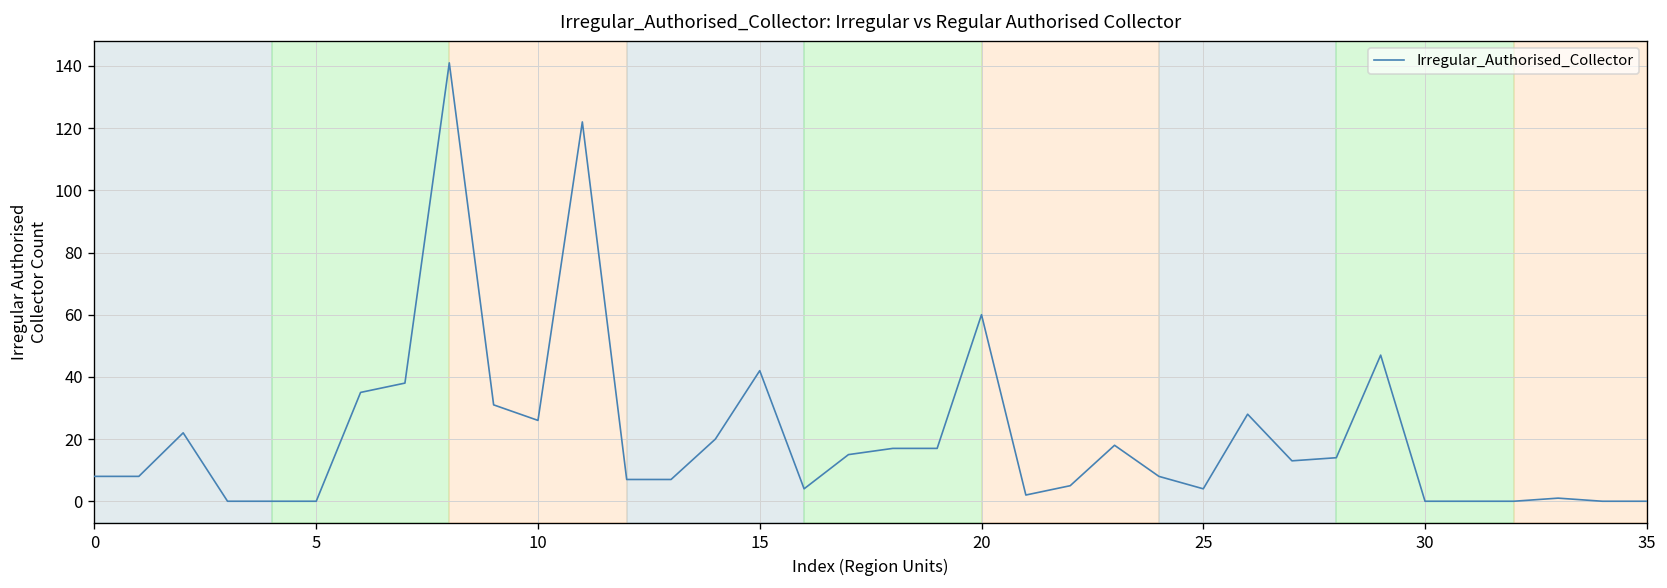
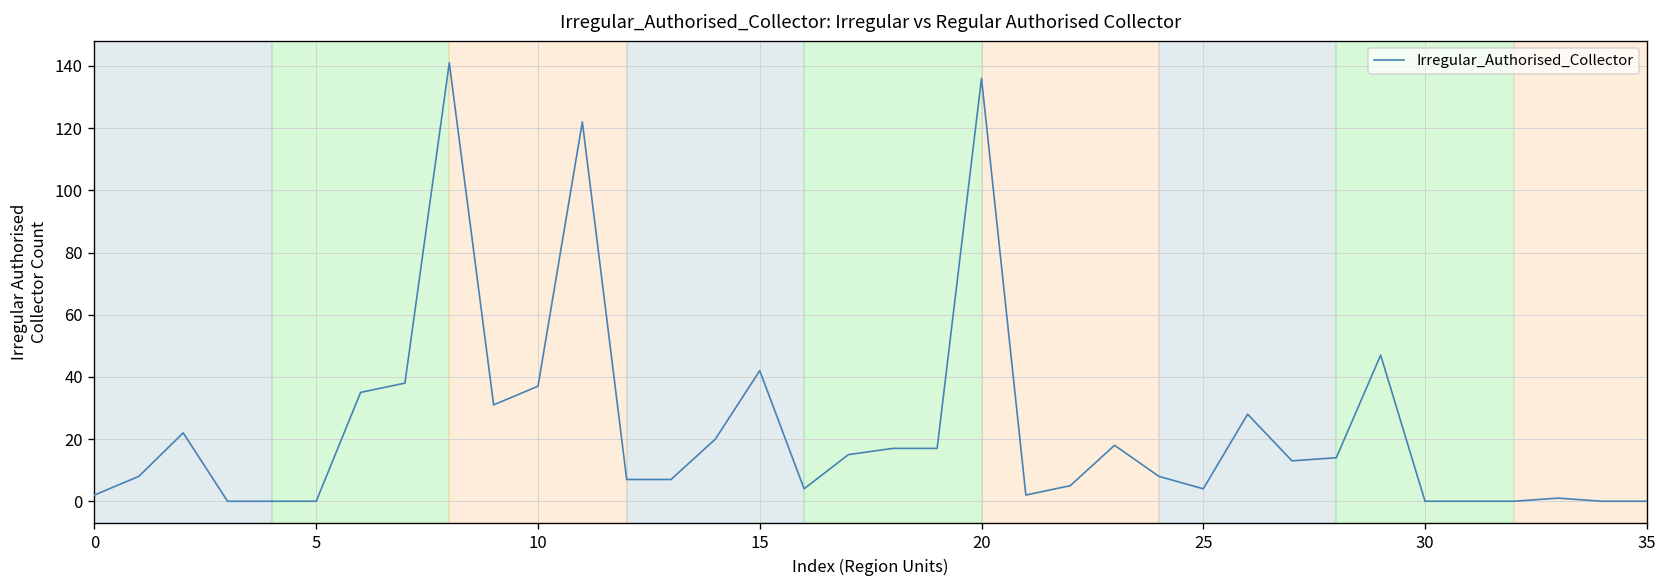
0: 8 -> 2
10: 26 -> 37
20: 60 -> 136
